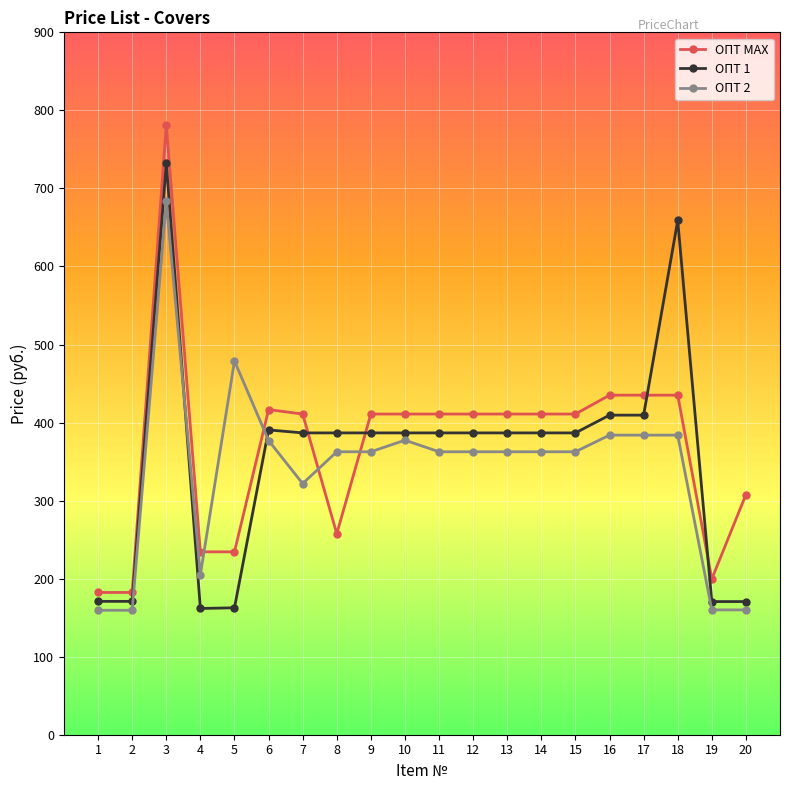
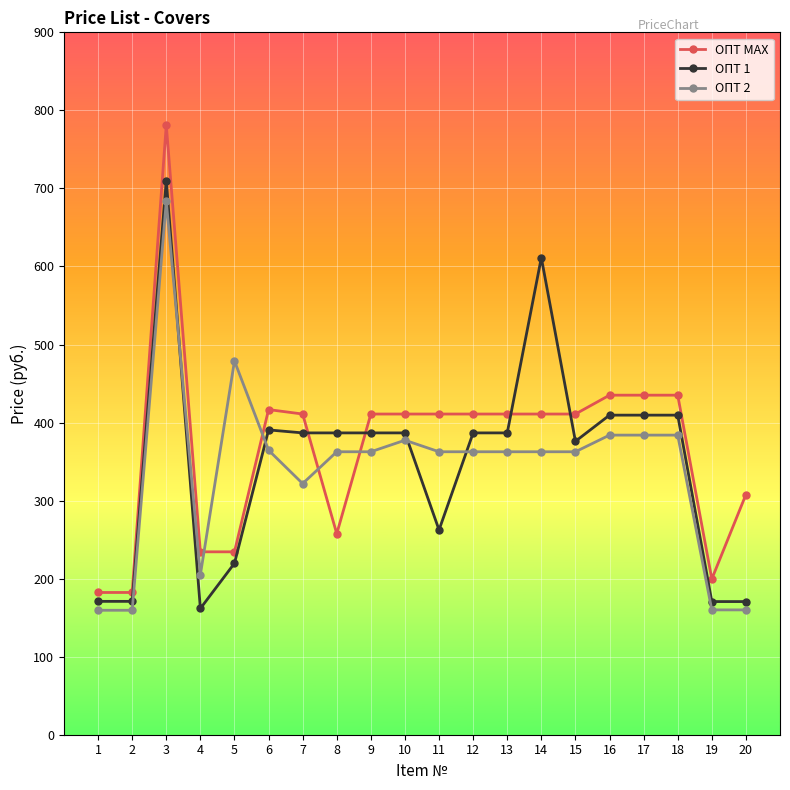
ОПТ 1, 3: 730 -> 710
ОПТ 1, 5: 160 -> 220
ОПТ 2, 6: 380 -> 360
ОПТ 1, 11: 390 -> 260
ОПТ 1, 14: 390 -> 610
ОПТ 1, 15: 390 -> 380
ОПТ 1, 18: 660 -> 410
